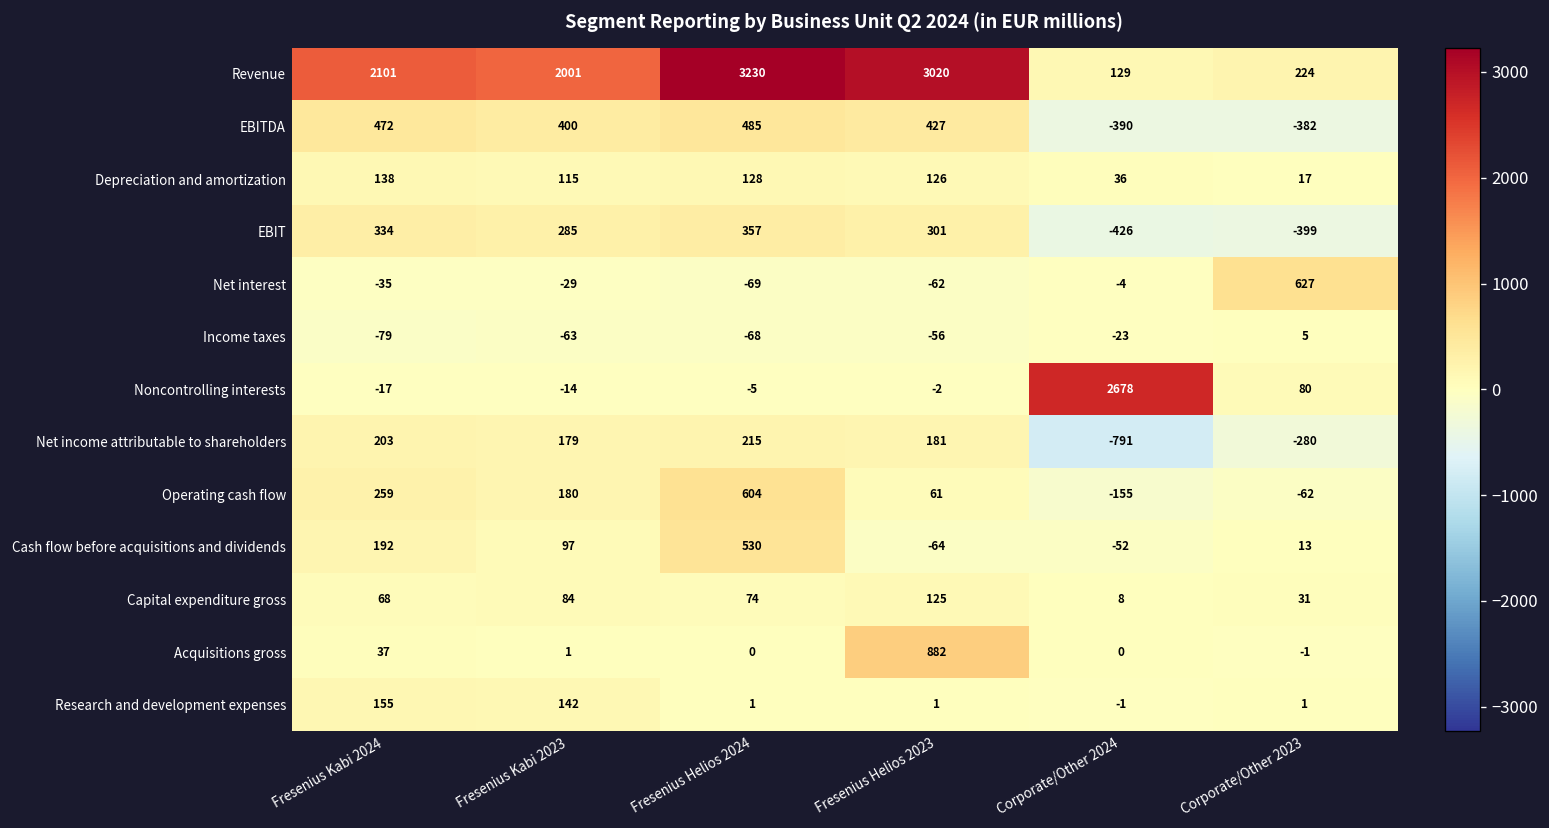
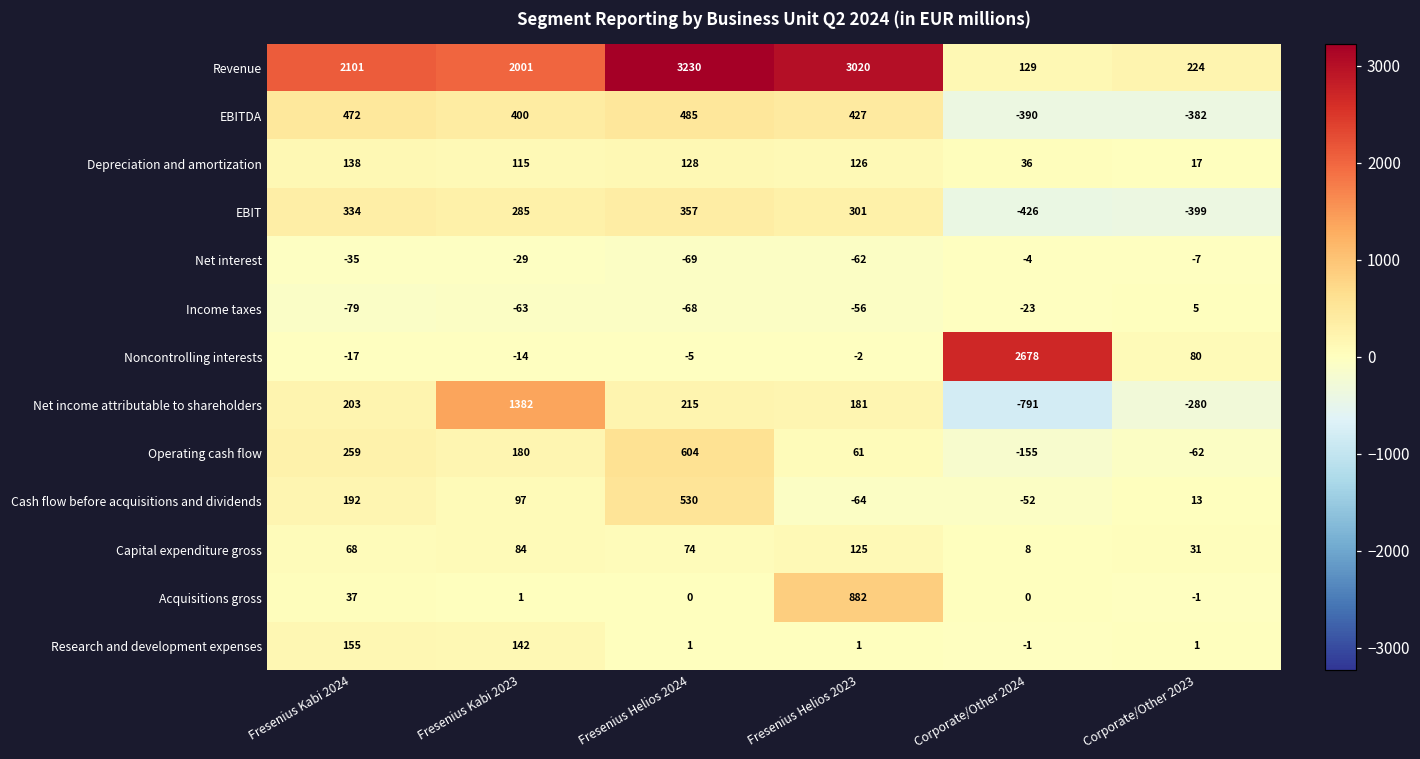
Net interest, Corporate/Other 2023: 627 -> -7
Net income attributable to shareholders, Fresenius Kabi 2023: 179 -> 1382
